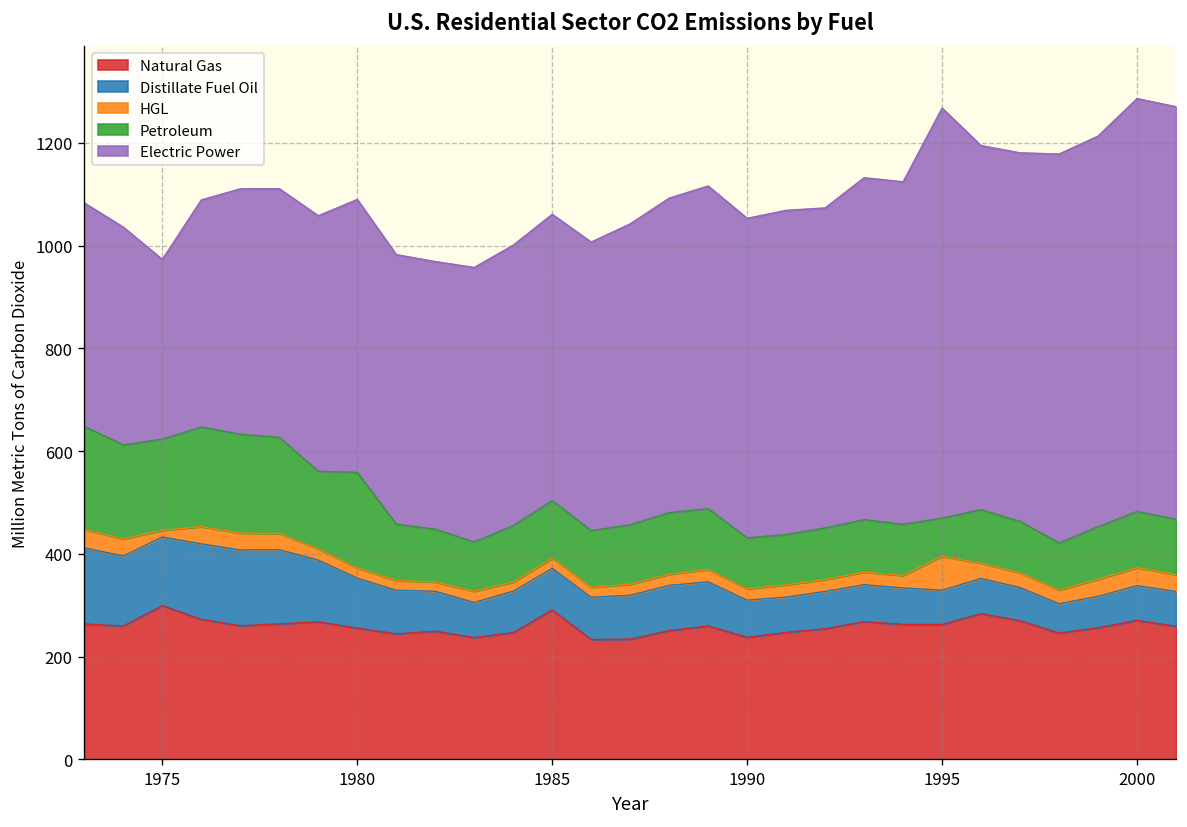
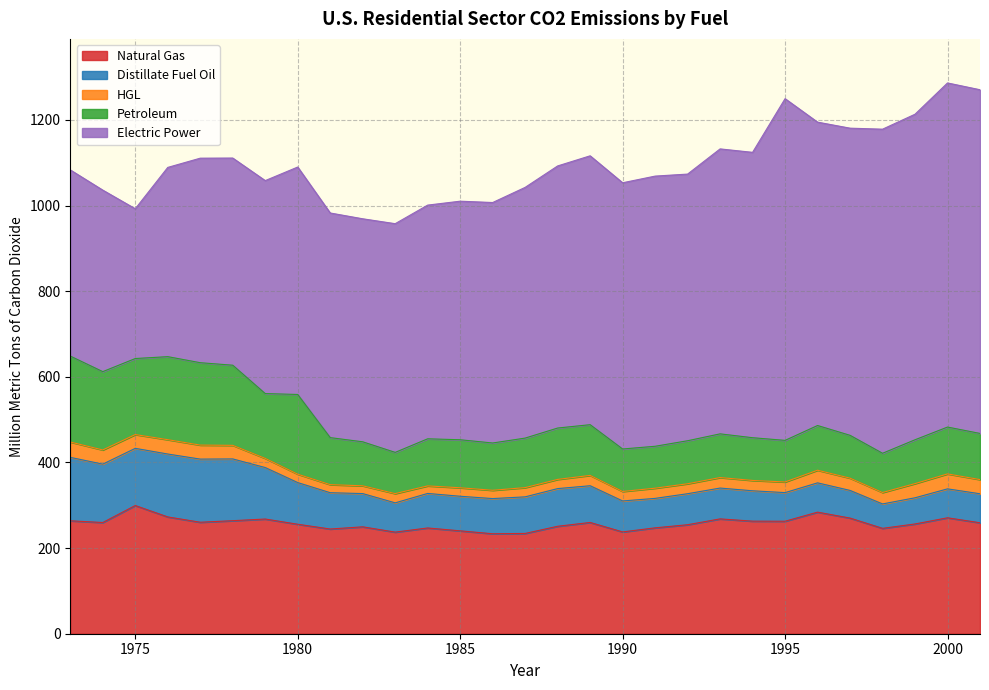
HGL, 1975: 10 -> 30
Natural Gas, 1985: 290 -> 240
HGL, 1995: 70 -> 20
Petroleum, 1995: 70 -> 100
